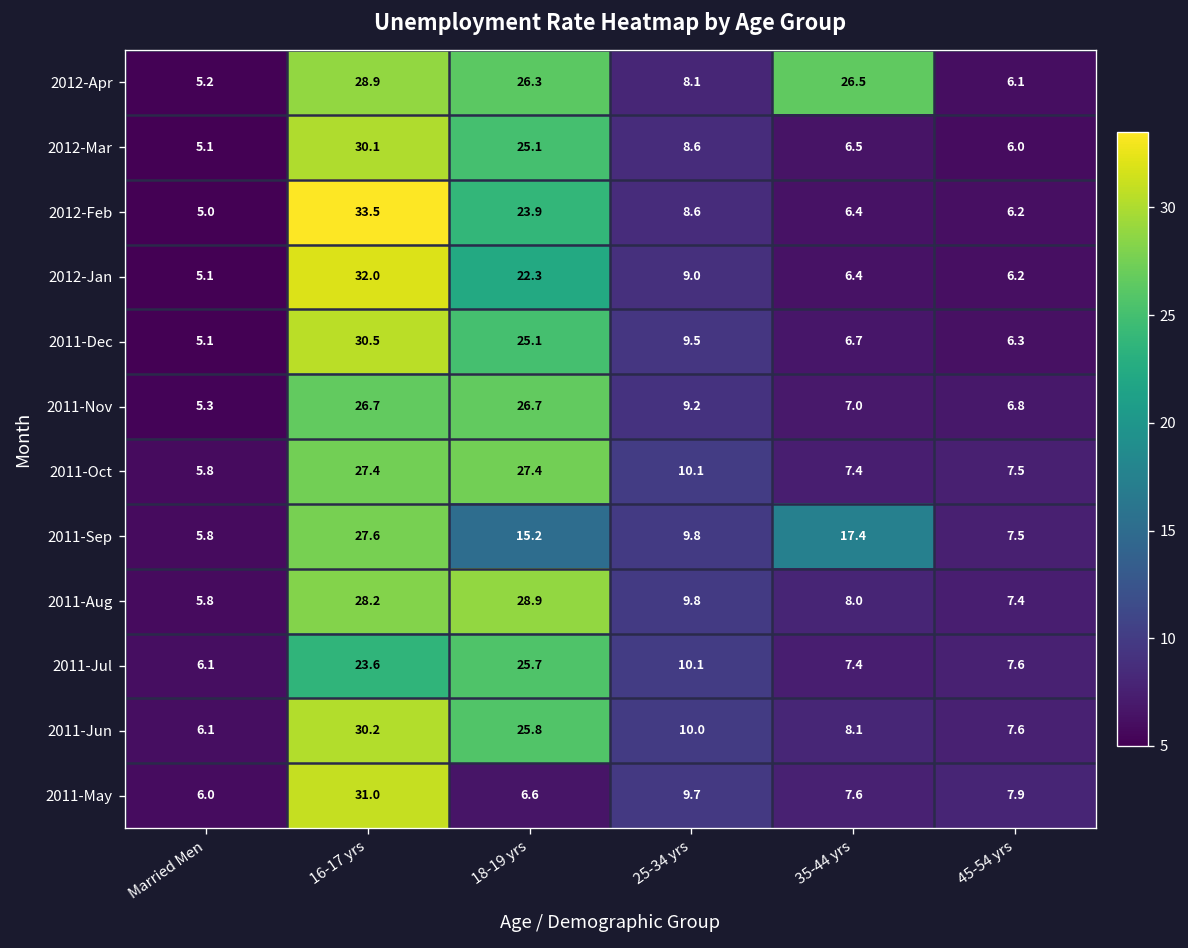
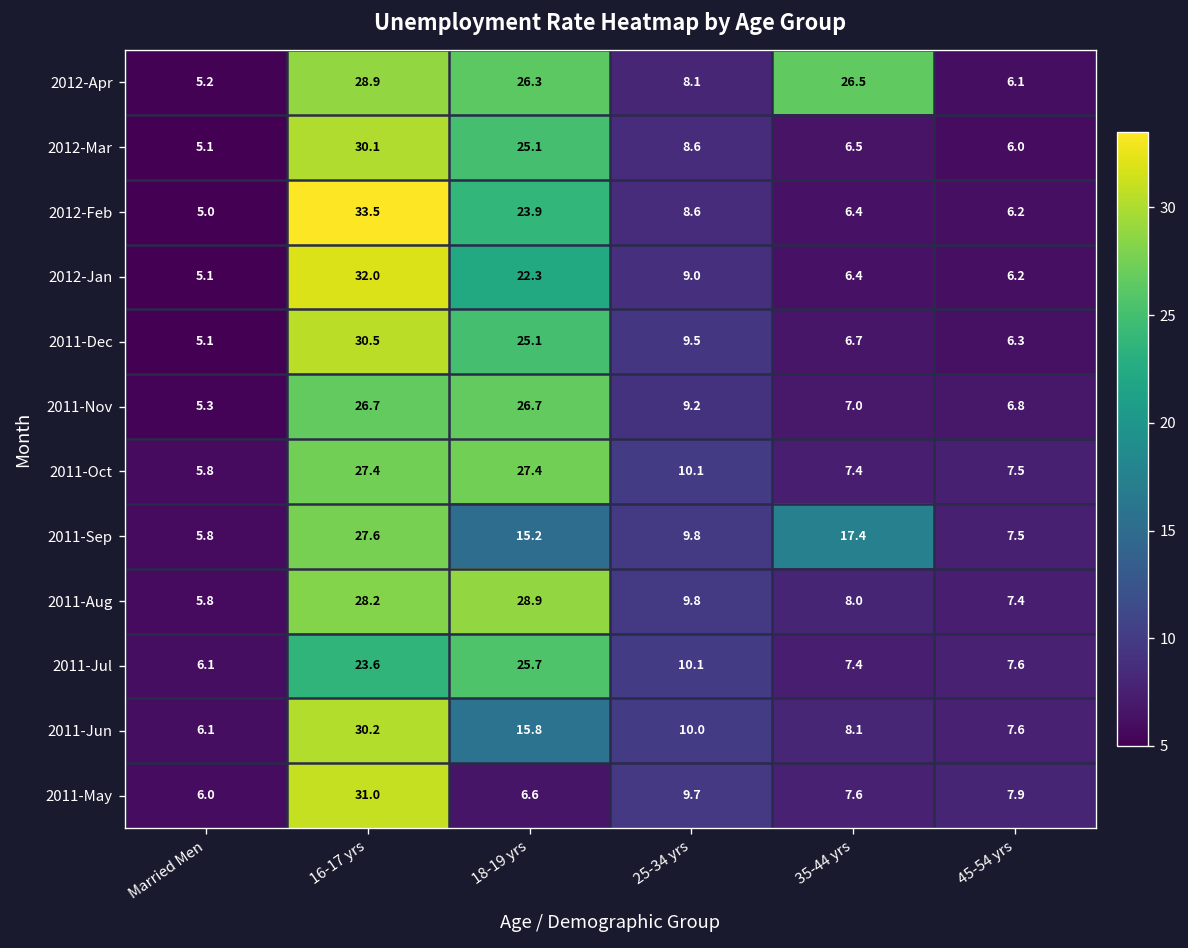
2011-Jun, 18-19 yrs: 25.8 -> 15.8
